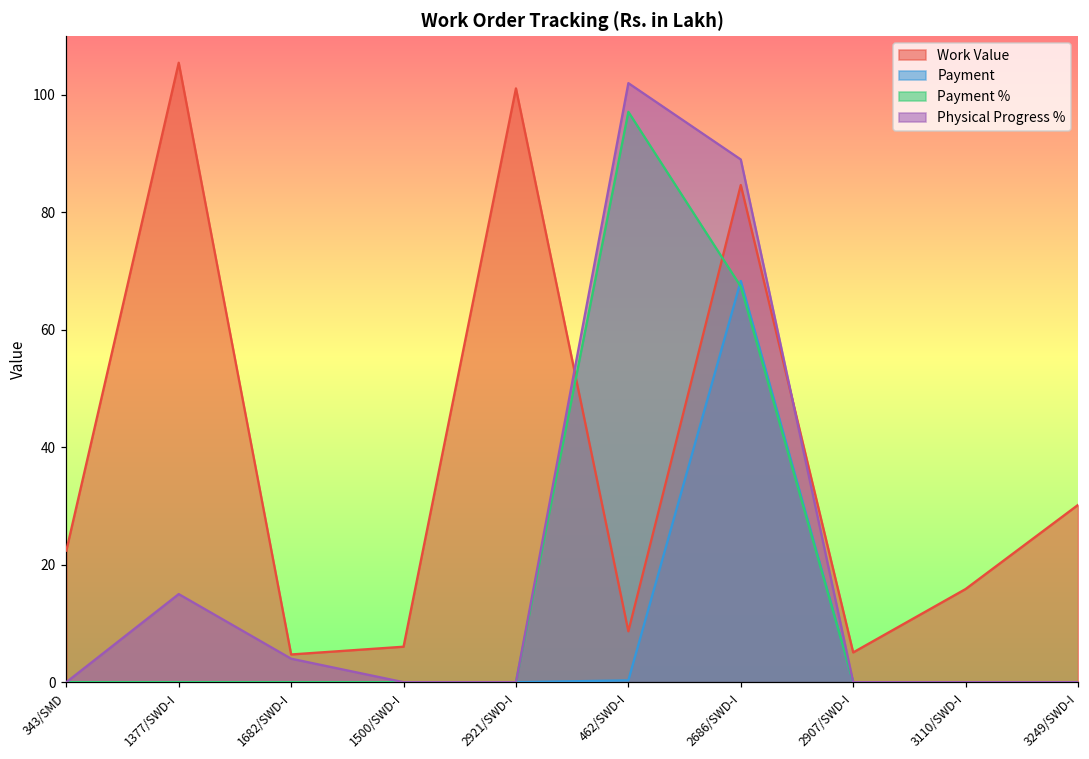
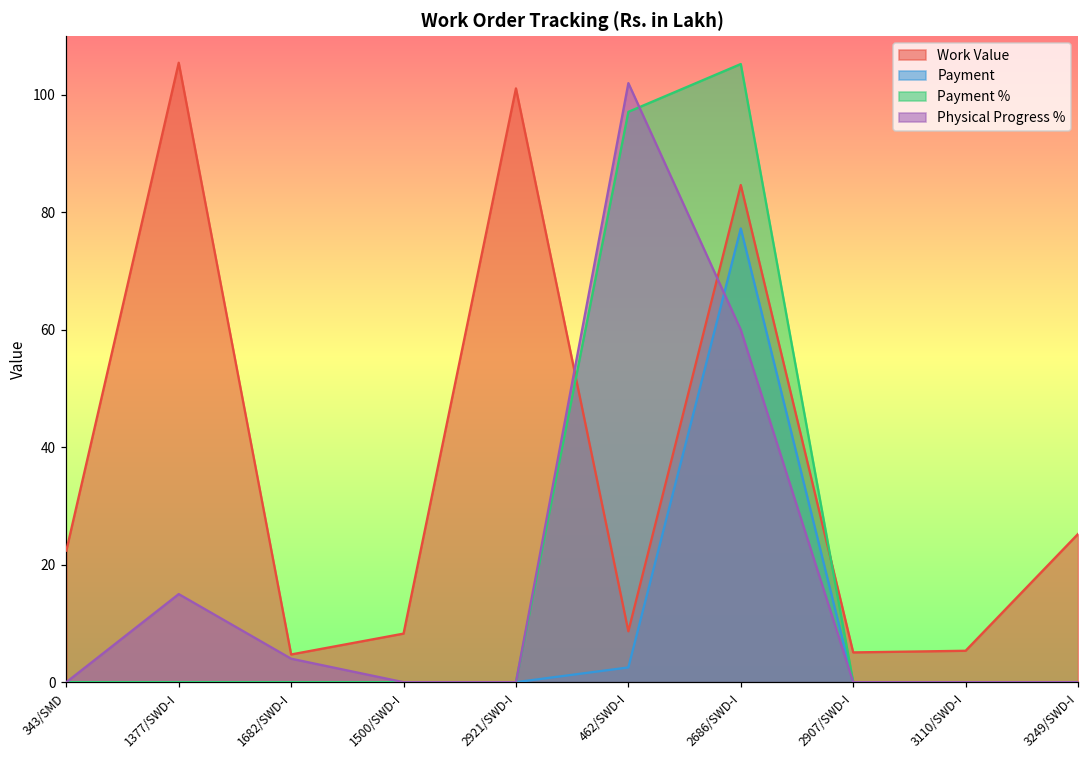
Work Value, 1500/SWD-I: 6 -> 8
Payment, 462/SWD-I: 0 -> 3
Payment, 2686/SWD-I: 68 -> 77
Payment %, 2686/SWD-I: 67 -> 105
Physical Progress %, 2686/SWD-I: 89 -> 60
Work Value, 3110/SWD-I: 16 -> 5
Work Value, 3249/SWD-I: 30 -> 25
